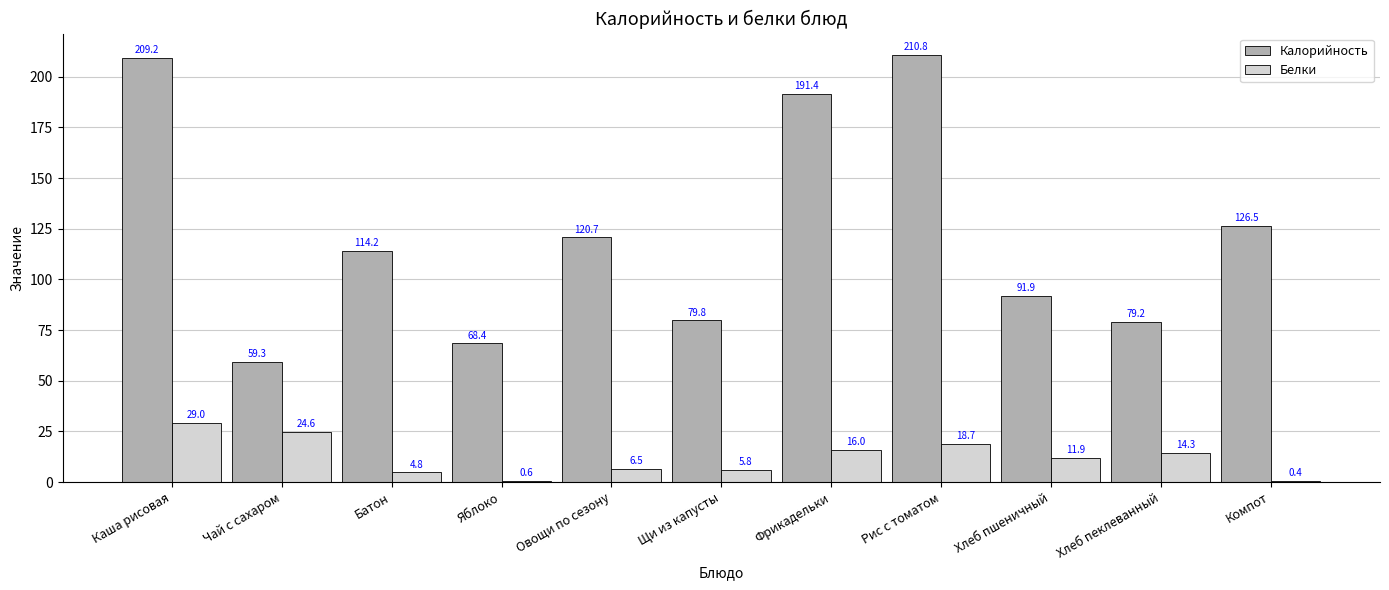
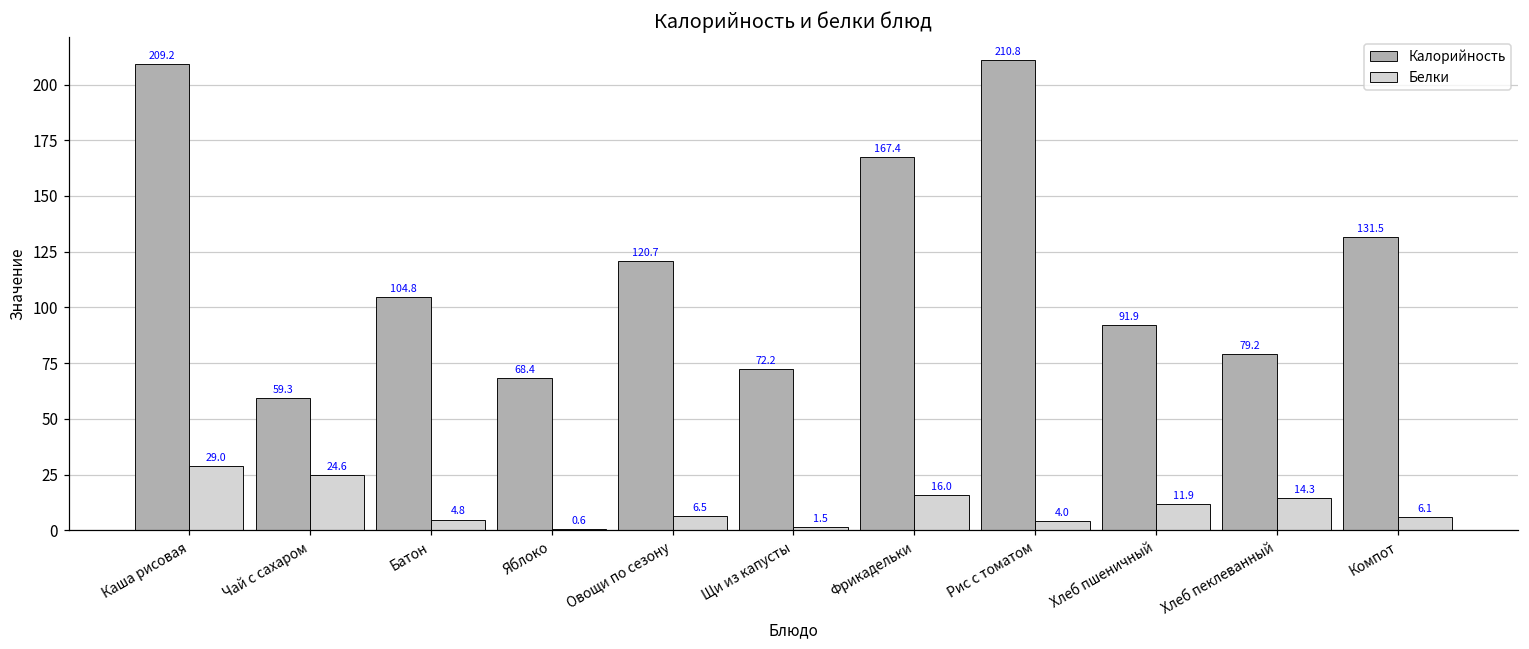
Калорийность, Батон: 114.2 -> 104.8
Калорийность, Щи из капусты: 79.8 -> 72.2
Белки, Щи из капусты: 5.8 -> 1.5
Калорийность, Фрикадельки: 191.4 -> 167.4
Белки, Рис с томатом: 18.7 -> 4.0
Калорийность, Компот: 126.5 -> 131.5
Белки, Компот: 0.4 -> 6.1
